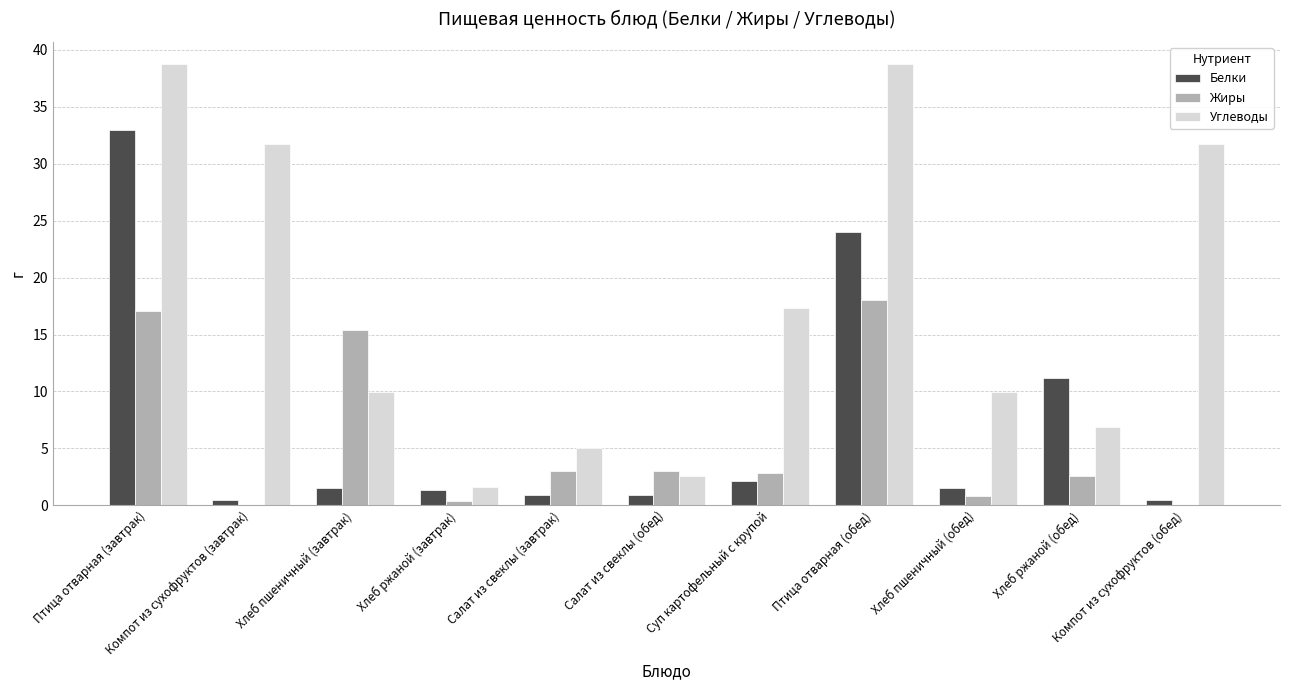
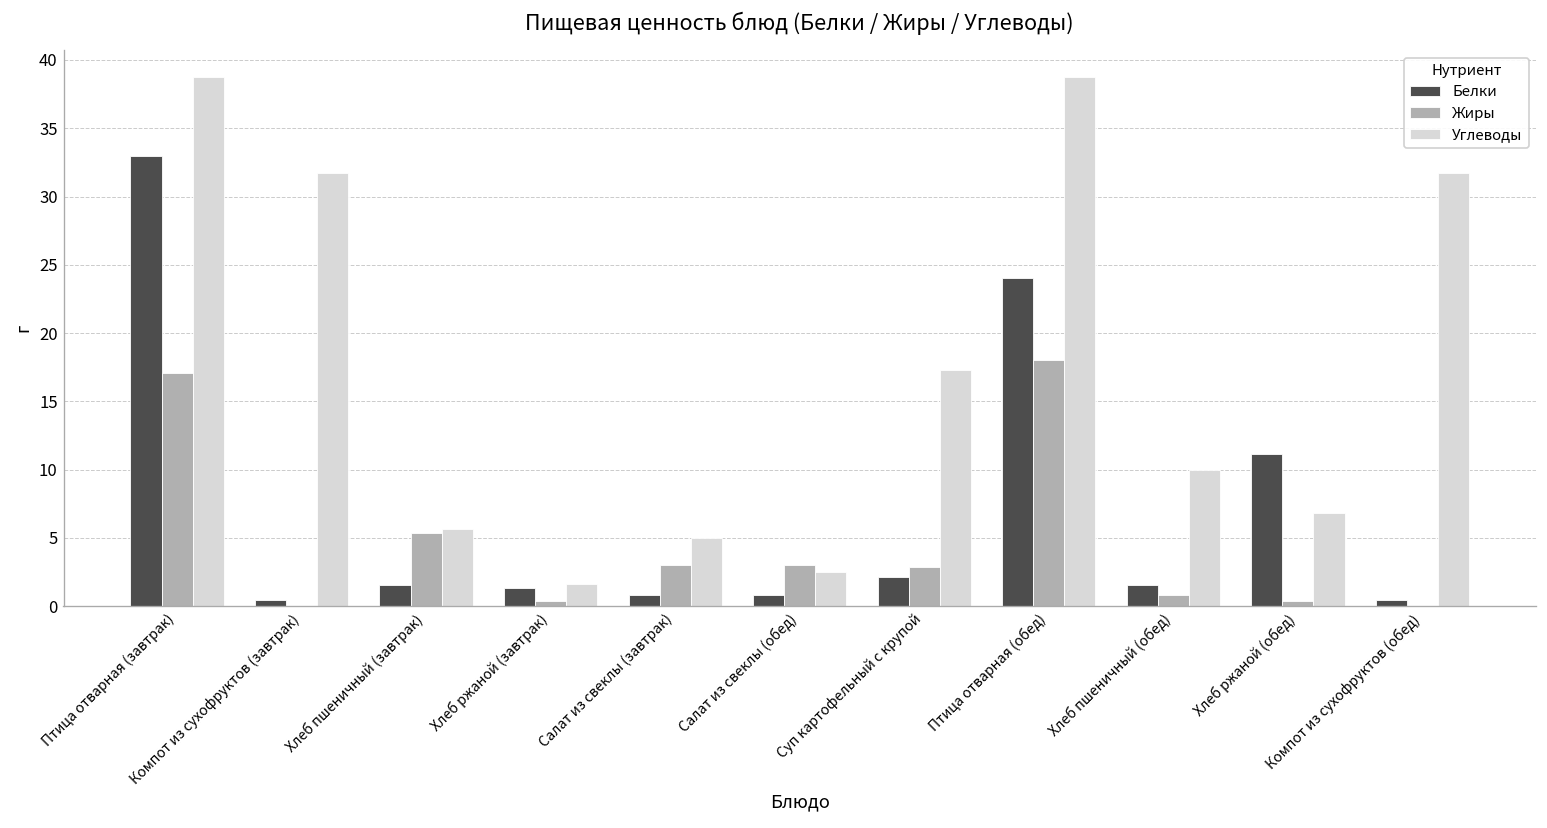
Жиры, Хлеб пшеничный (завтрак): 15.4 -> 5.4
Углеводы, Хлеб пшеничный (завтрак): 10.0 -> 5.7
Жиры, Хлеб ржаной (обед): 2.6 -> 0.4
